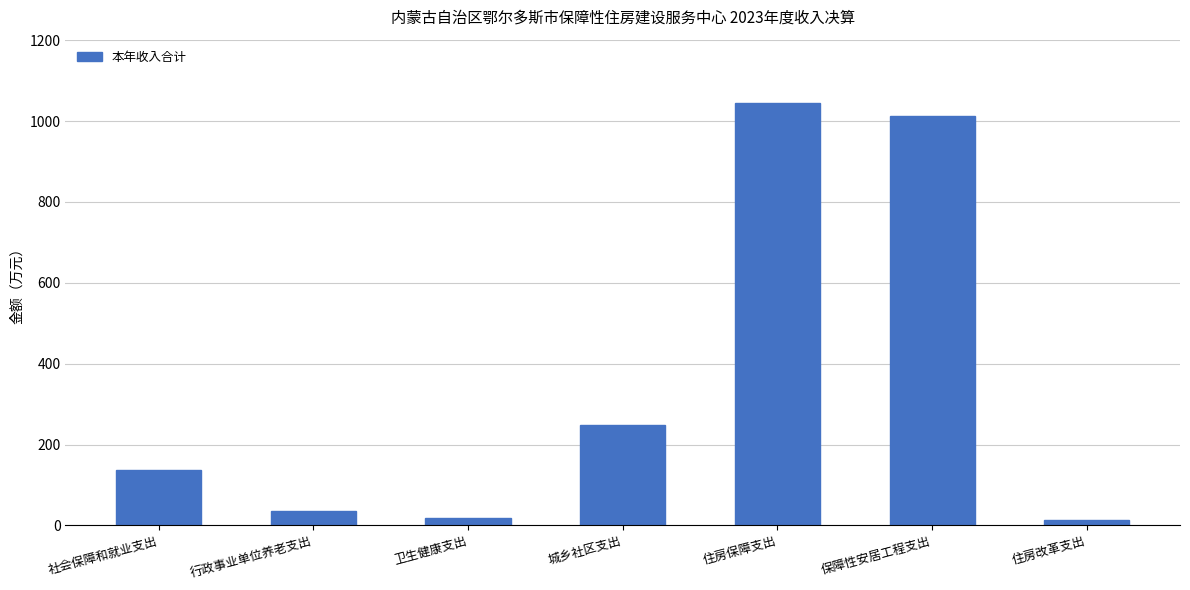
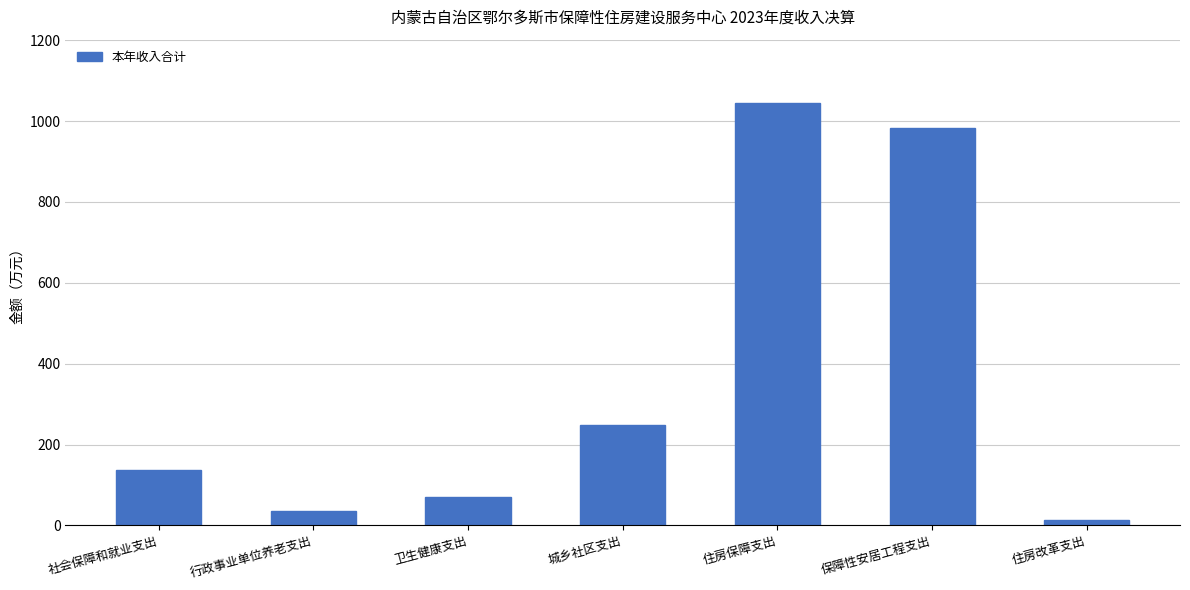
卫生健康支出: 20 -> 70
保障性安居工程支出: 1010 -> 980
